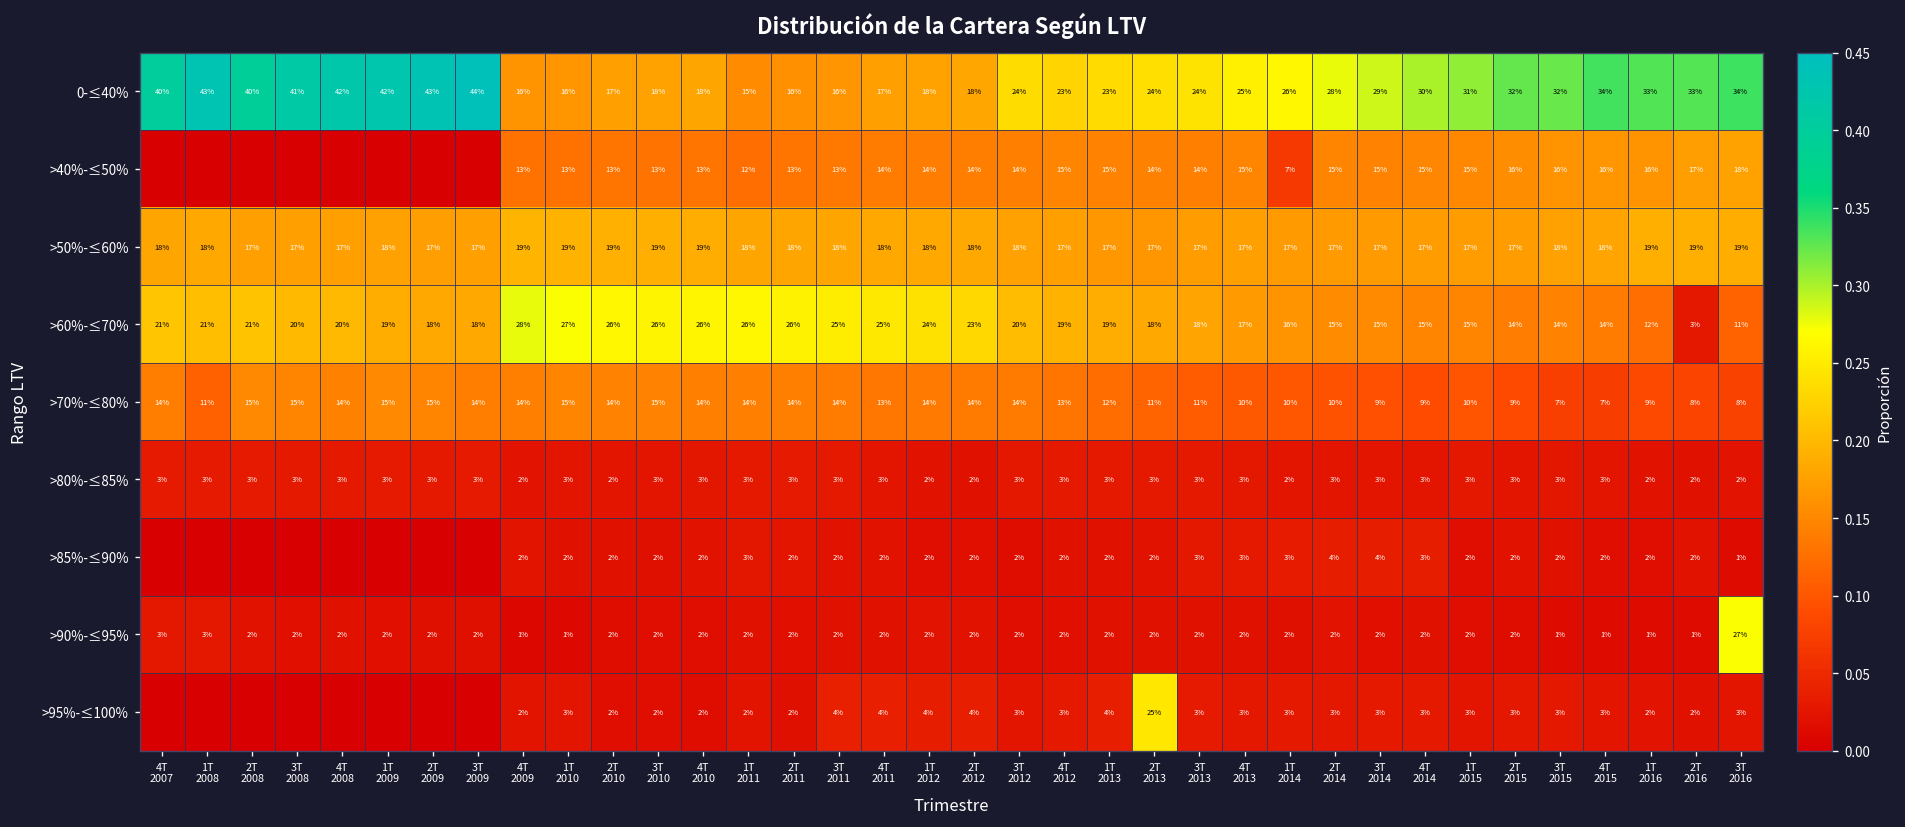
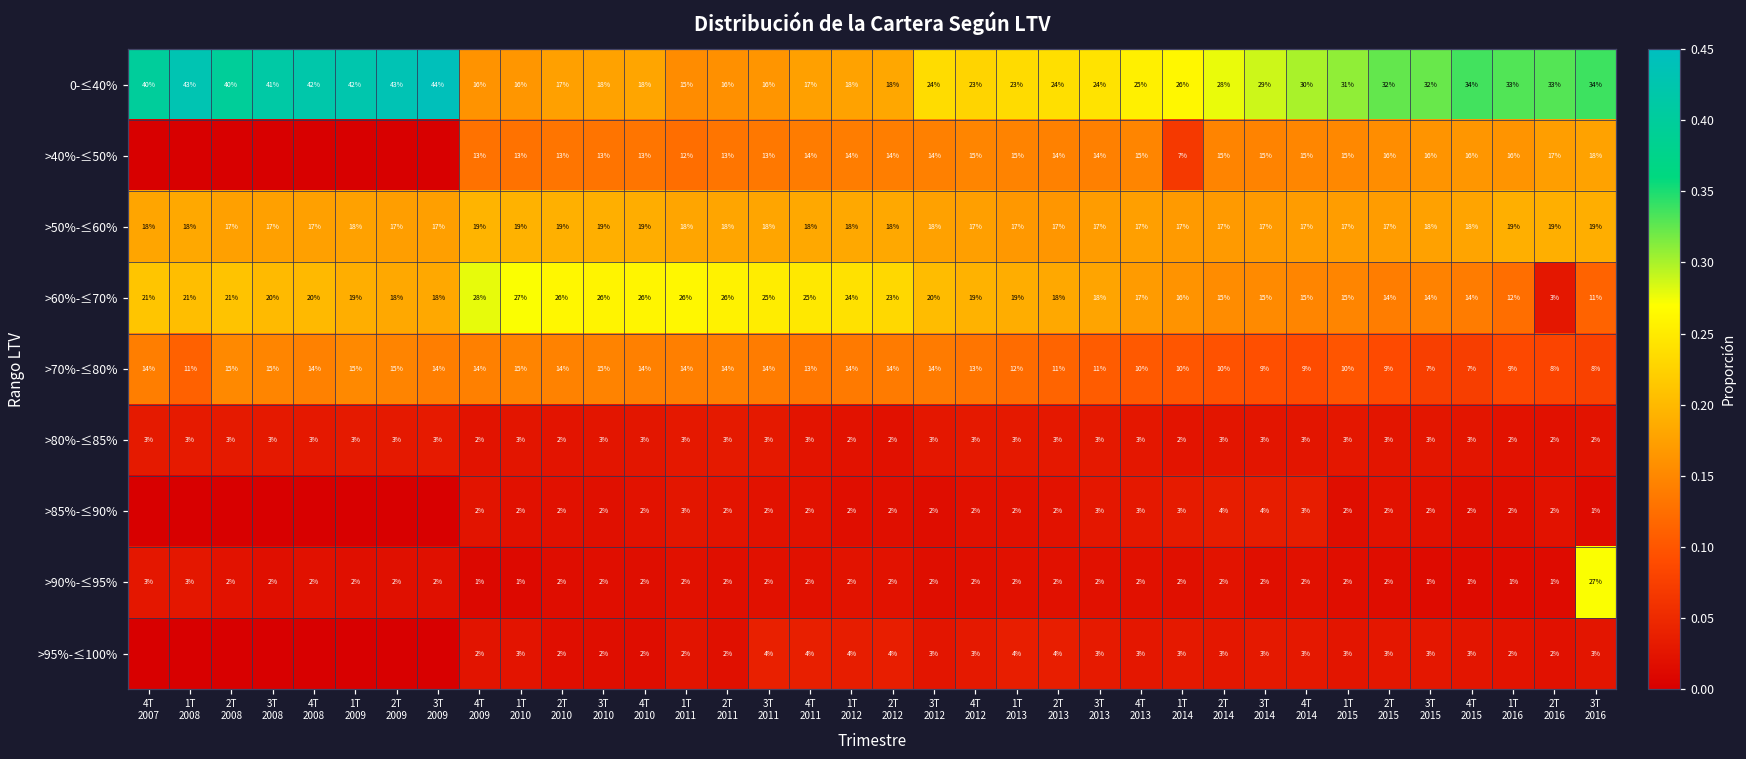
>95%-≤100%, 2T 2013: 25% -> 4%
